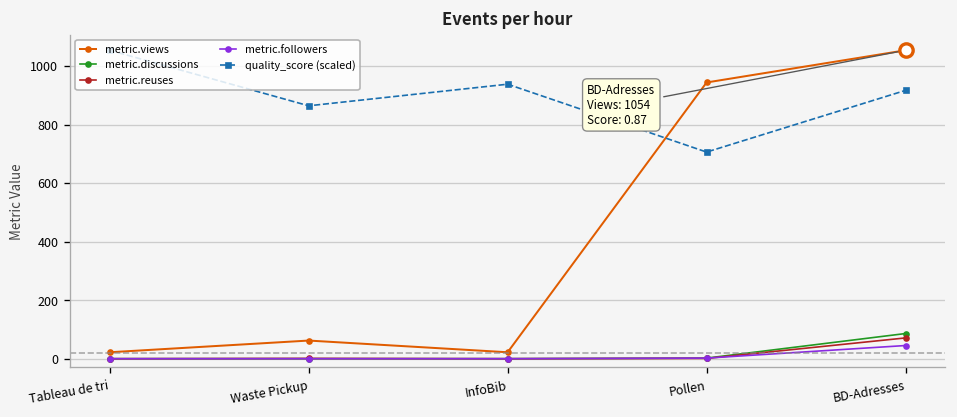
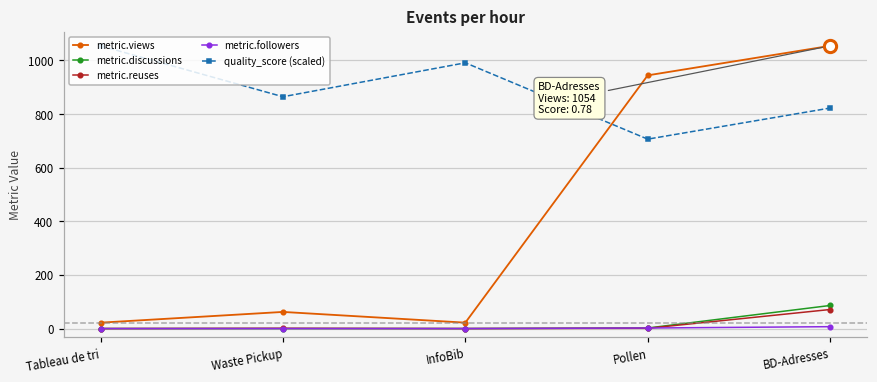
quality_score (scaled), InfoBib: 940 -> 990
metric.followers, BD-Adresses: 50 -> 10
quality_score (scaled), BD-Adresses: 0.87 -> 0.78
